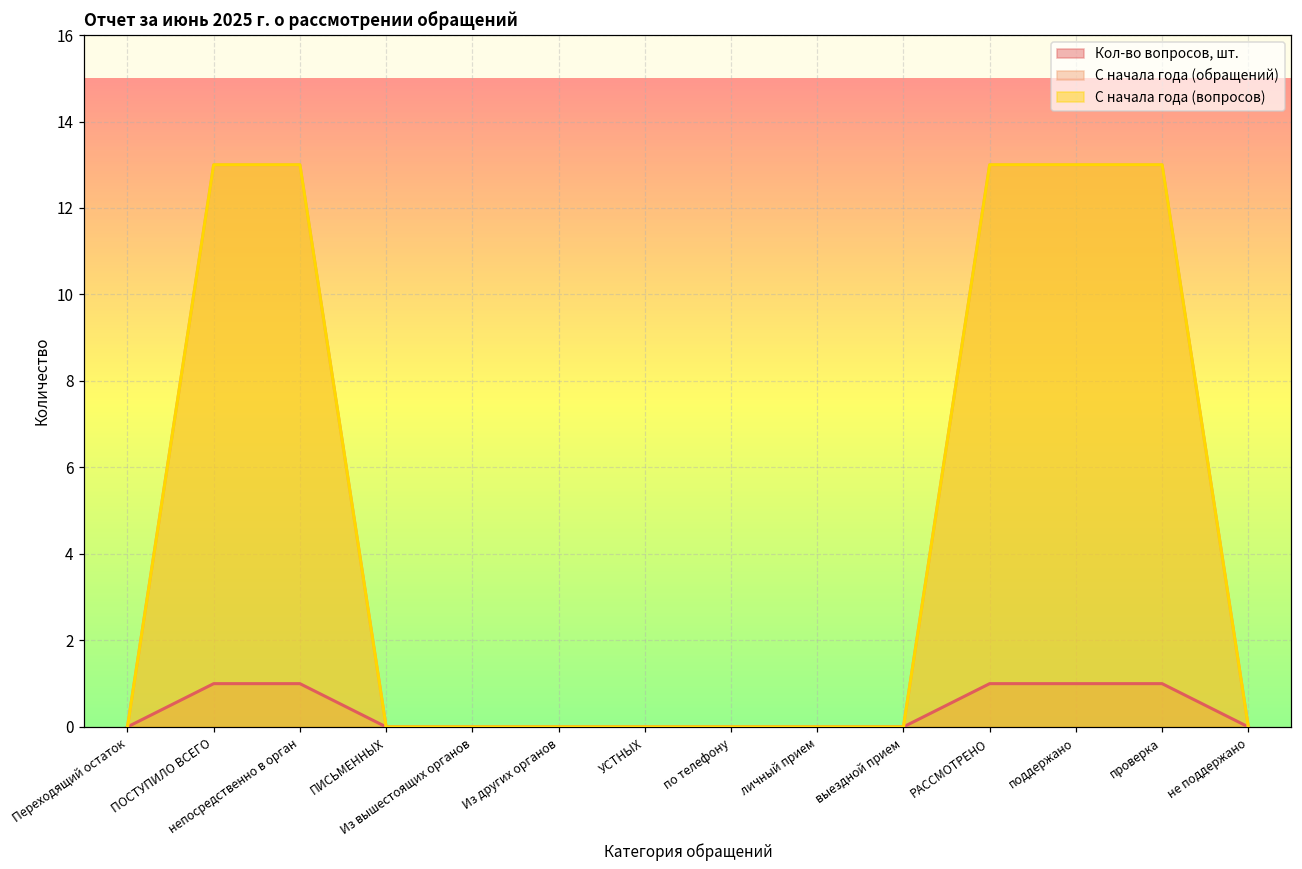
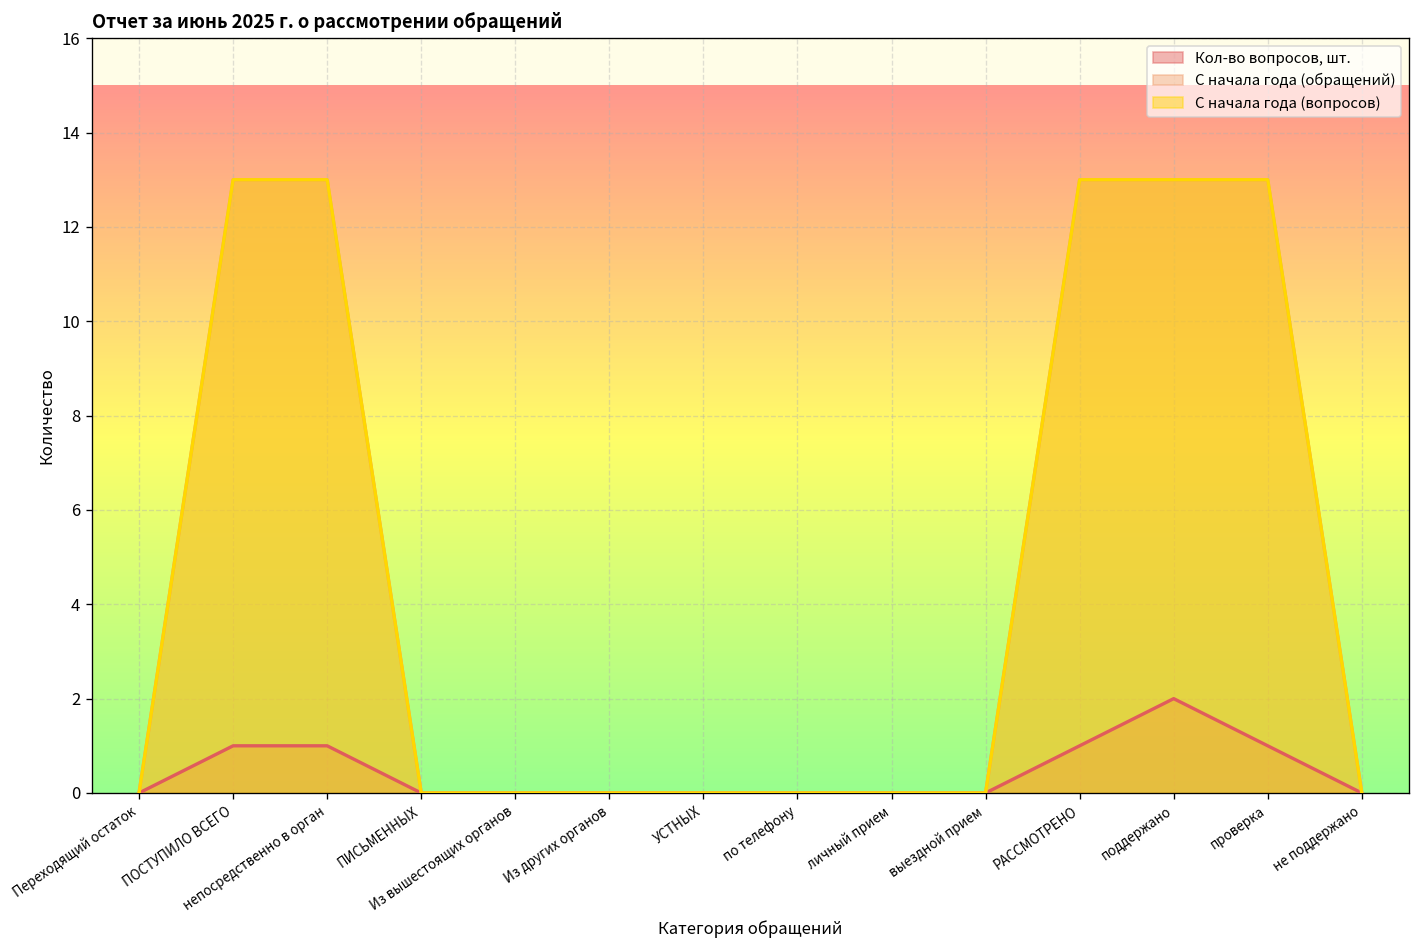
Кол-во вопросов, шт., поддержано: 1 -> 2
